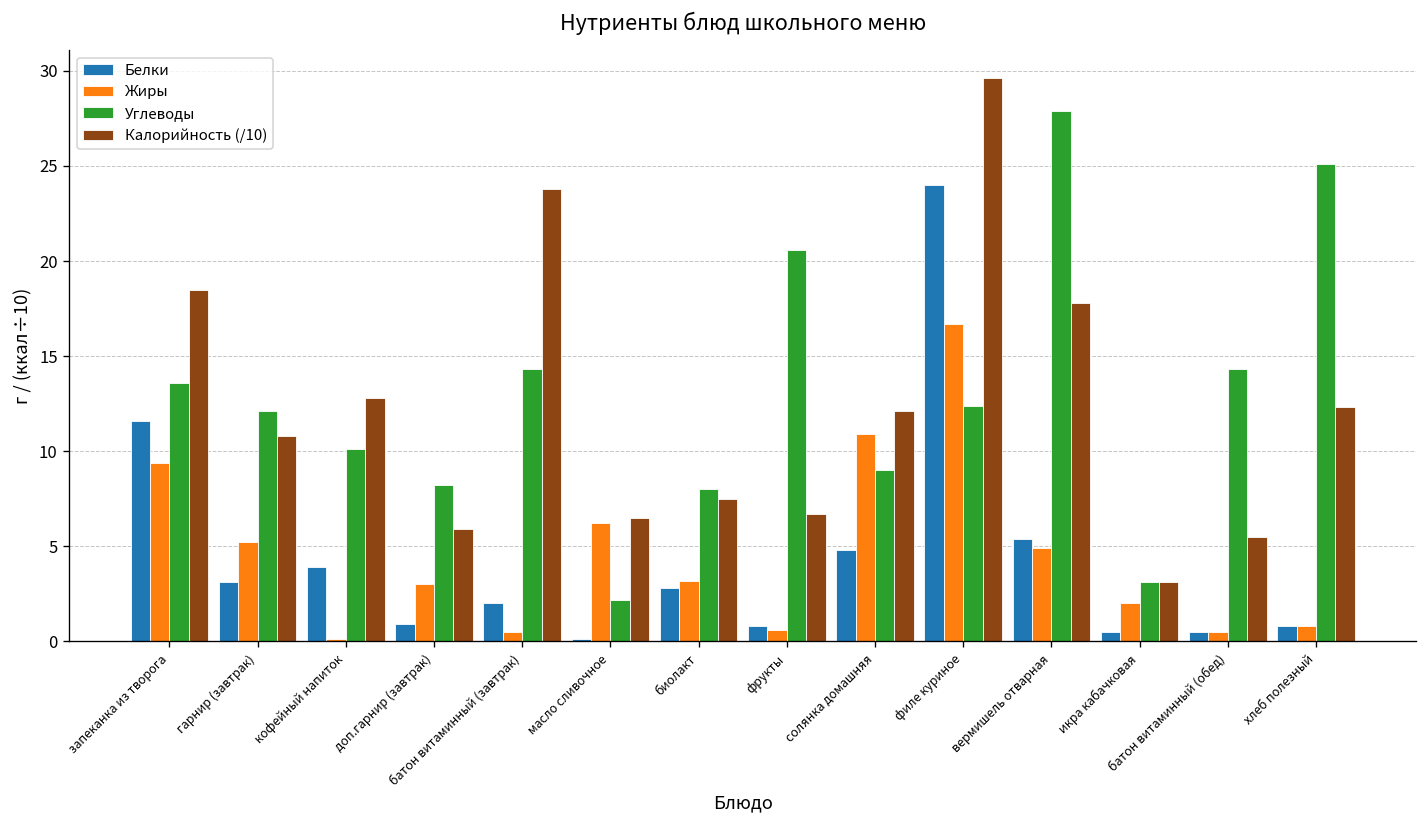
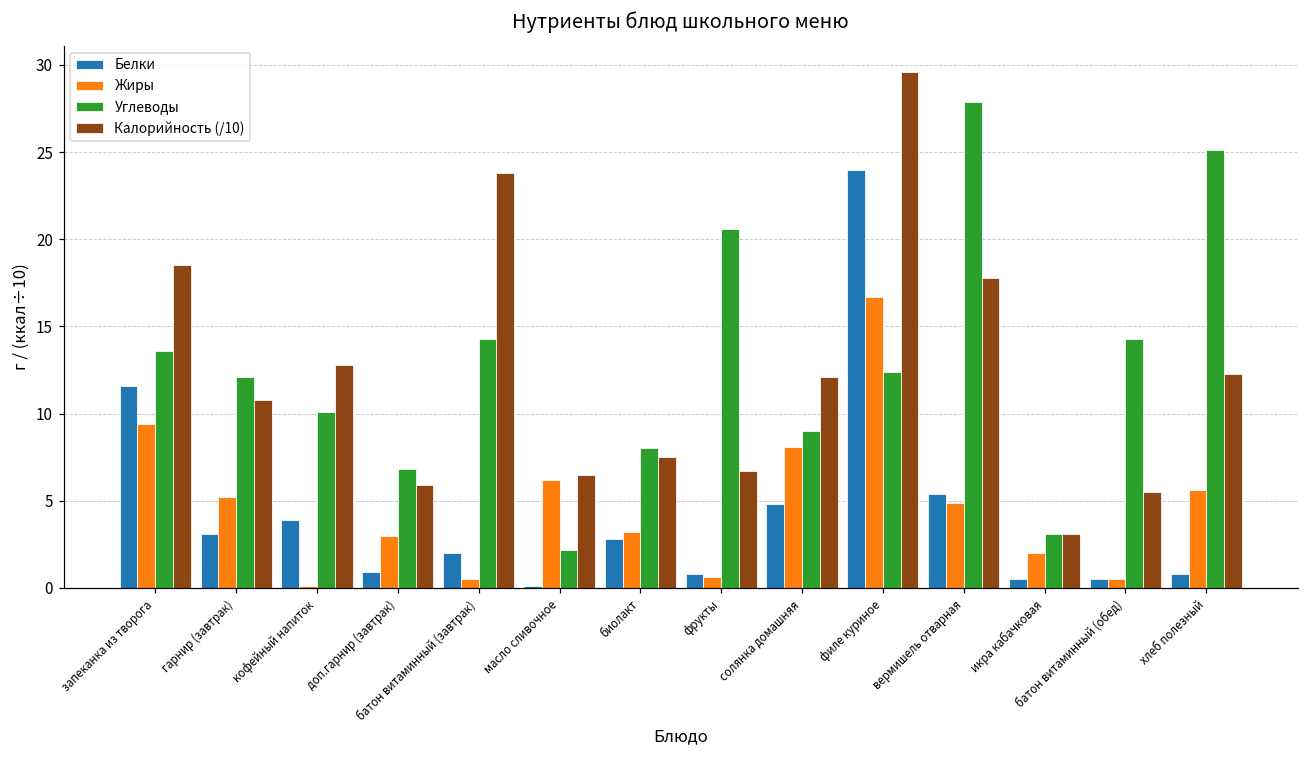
Углеводы, доп.гарнир (завтрак): 8.2 -> 6.8
Жиры, солянка домашняя: 10.9 -> 8.1
Жиры, хлеб полезный: 0.8 -> 5.6
